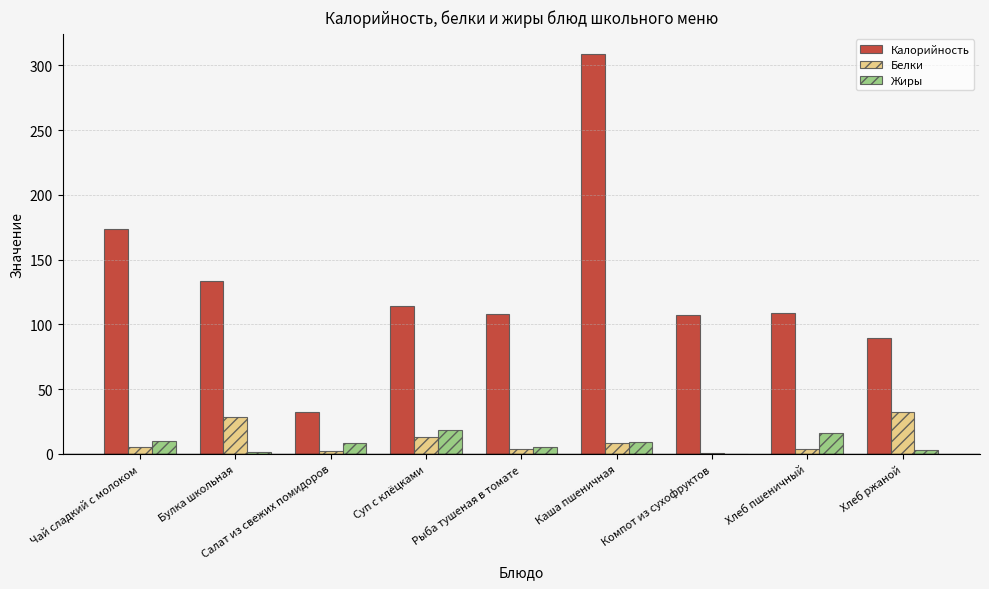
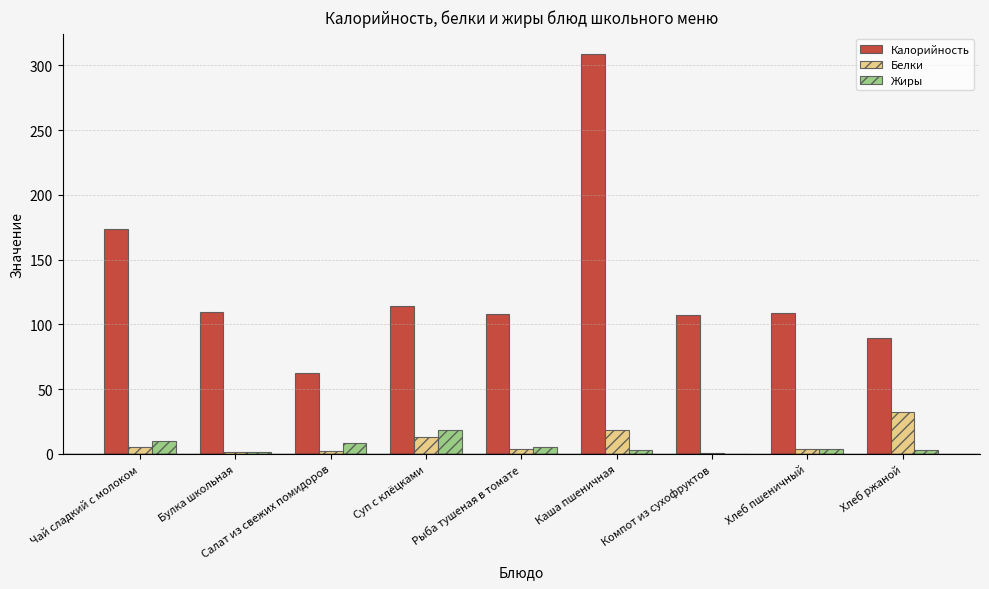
Калорийность, Булка школьная: 133 -> 109
Белки, Булка школьная: 28 -> 2
Калорийность, Салат из свежих помидоров: 32 -> 63
Белки, Каша пшеничная: 9 -> 18
Жиры, Каша пшеничная: 10 -> 3
Жиры, Хлеб пшеничный: 16 -> 4
